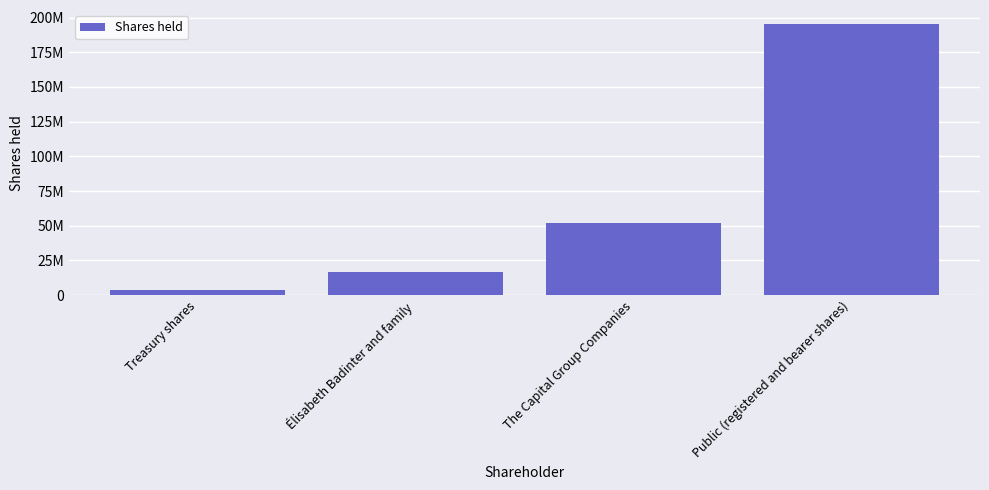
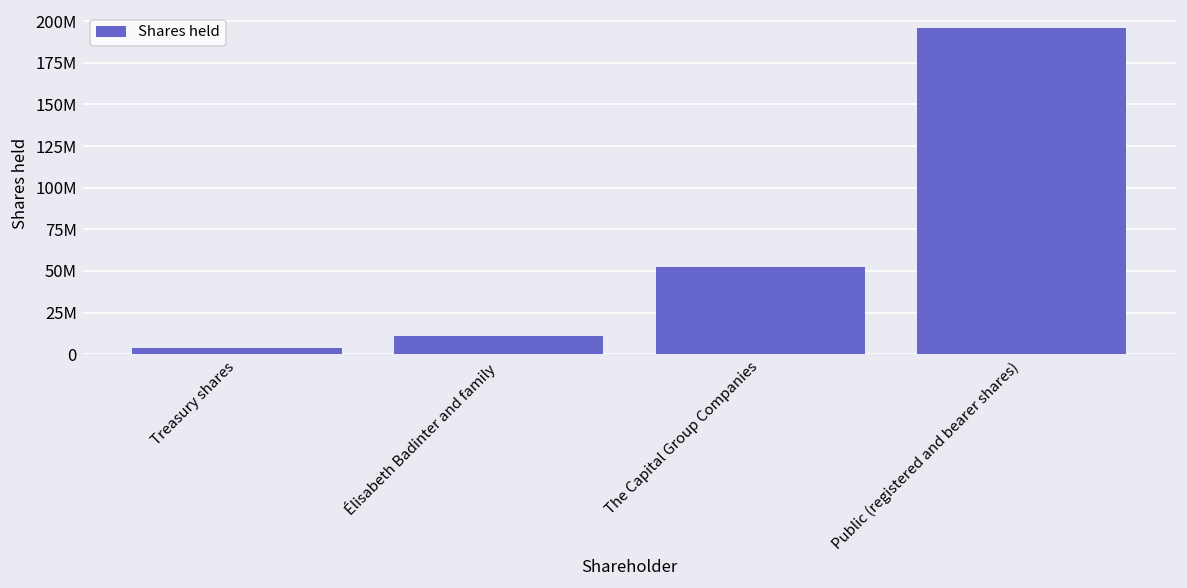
Élisabeth Badinter and family: 17000000 -> 11000000
